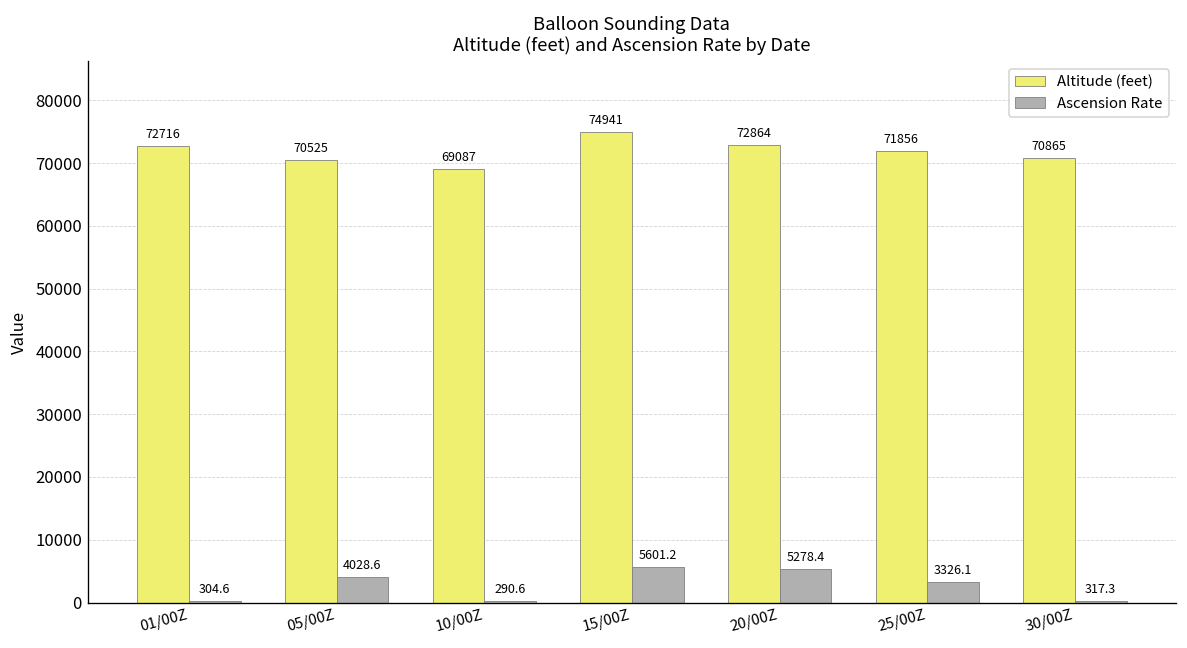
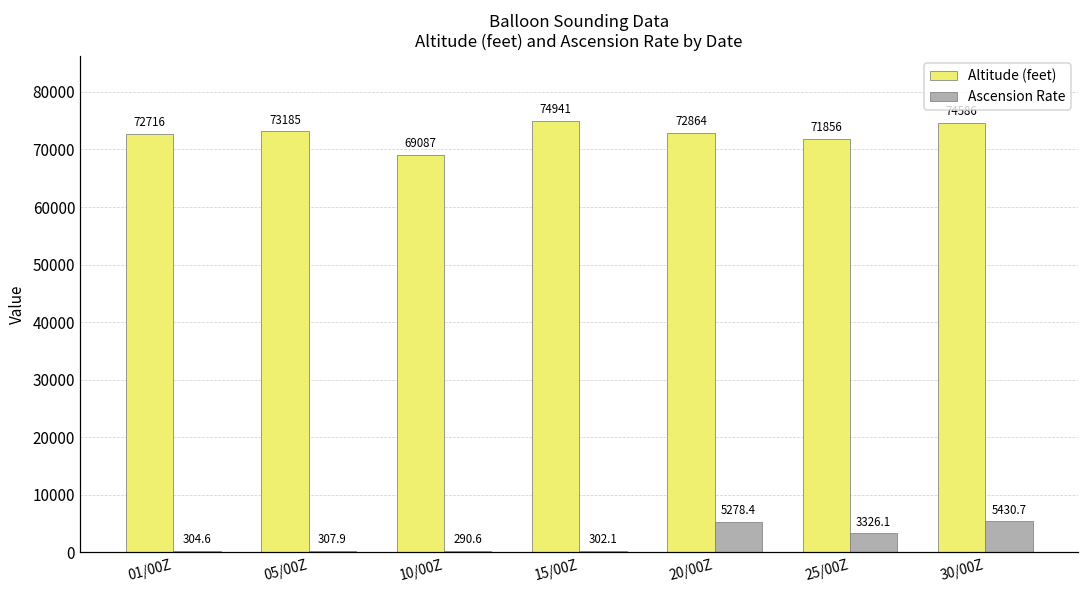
Altitude (feet), 05/00Z: 70525 -> 73185
Ascension Rate, 05/00Z: 4028.6 -> 307.9
Ascension Rate, 15/00Z: 5601.2 -> 302.1
Altitude (feet), 30/00Z: 71000 -> 75000
Ascension Rate, 30/00Z: 317.3 -> 5430.7
